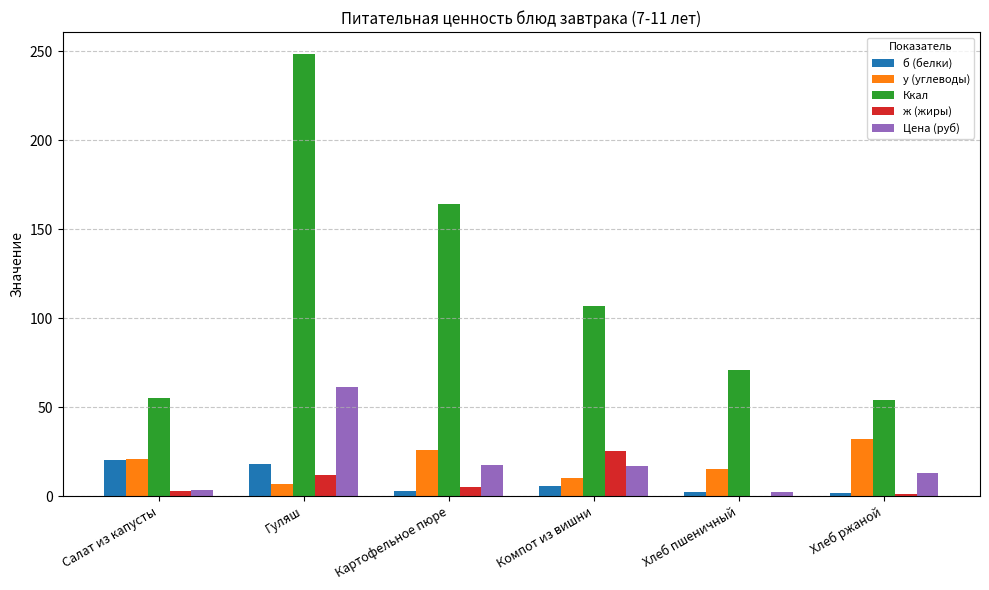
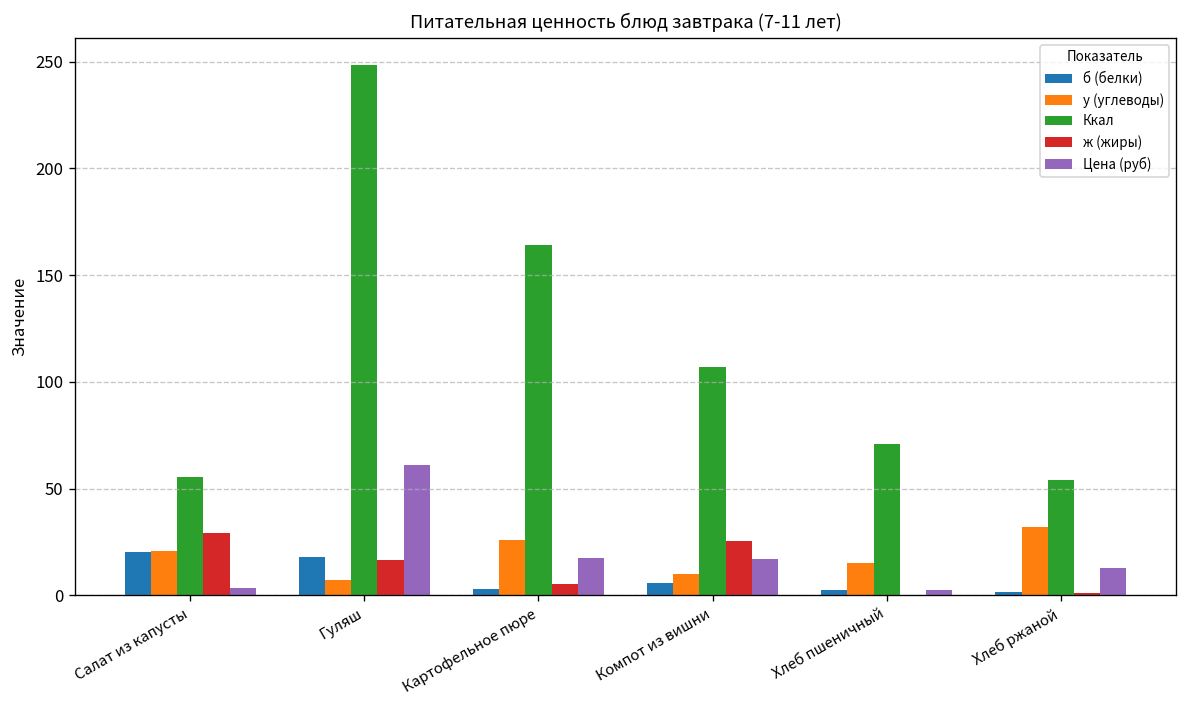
ж (жиры), Салат из капусты: 3 -> 29
ж (жиры), Гуляш: 12 -> 17
